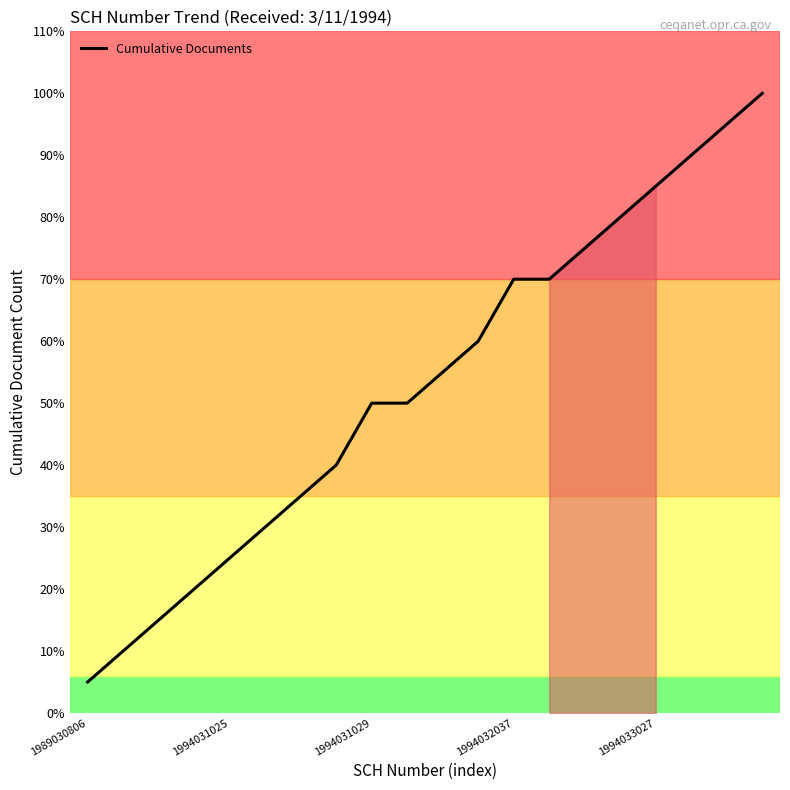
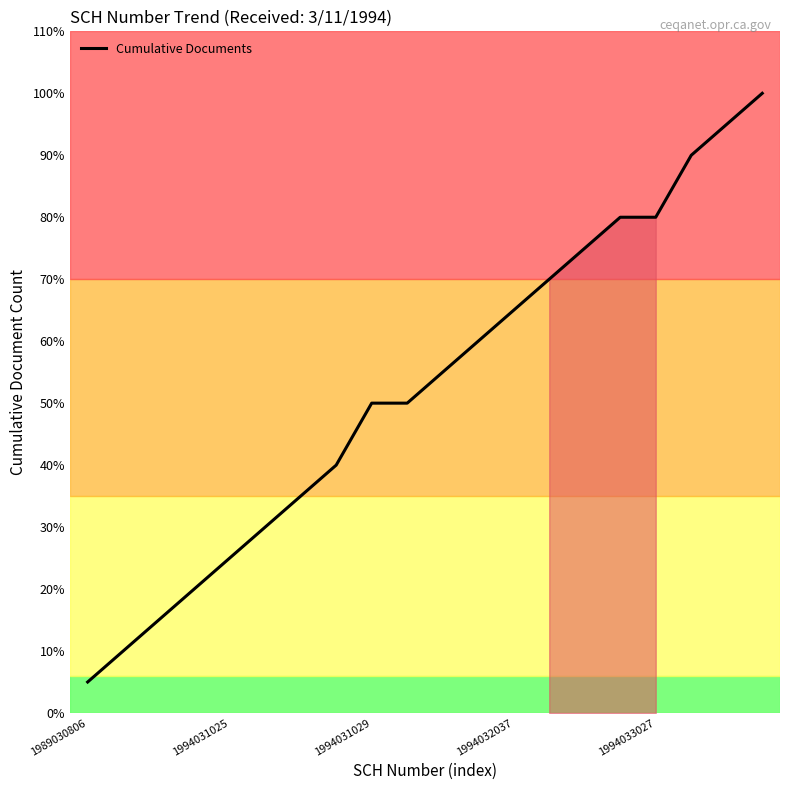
Cumulative Documents, 1994032037: 70% -> 65%
Cumulative Documents, 1994033027: 85% -> 80%
